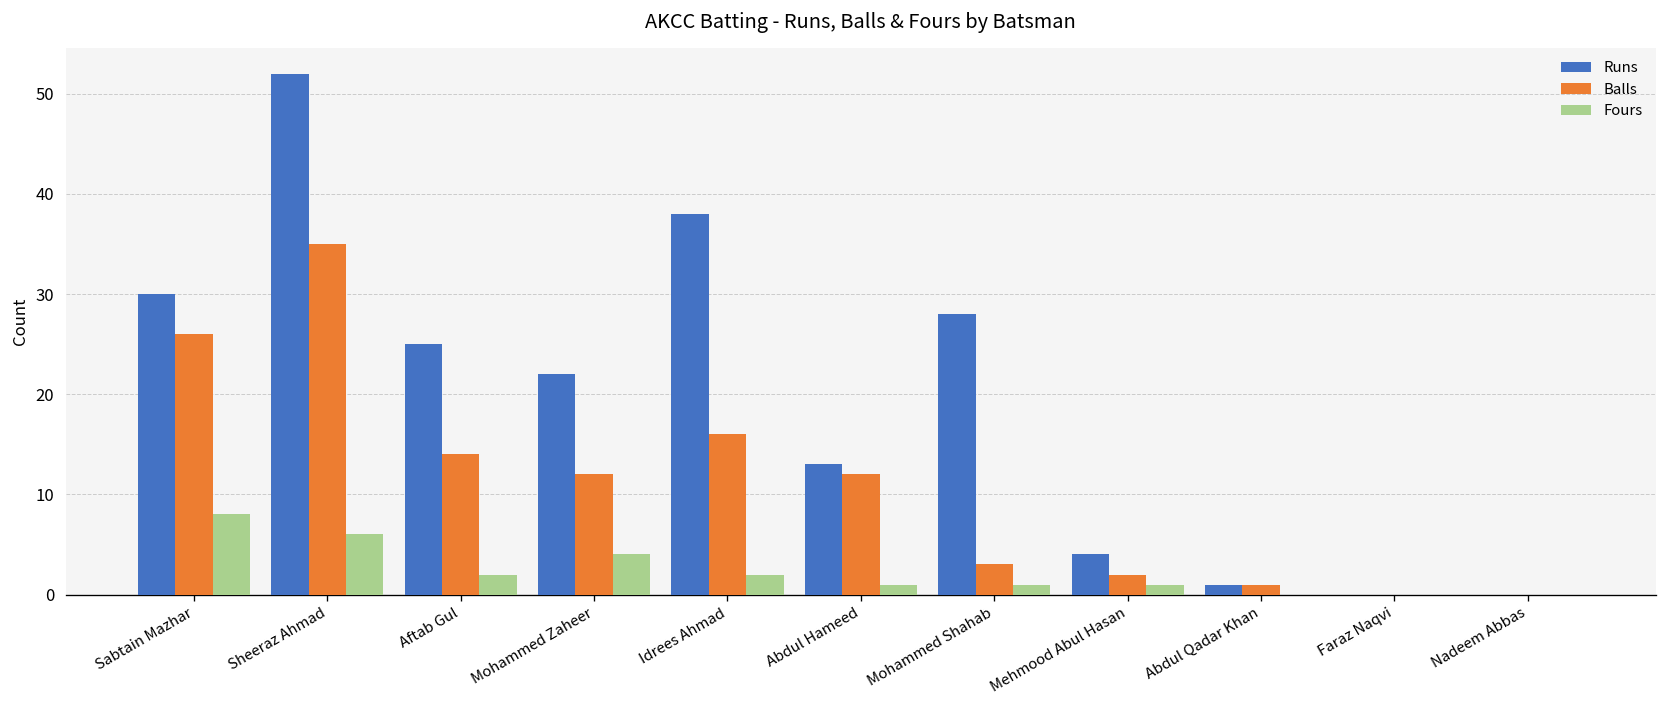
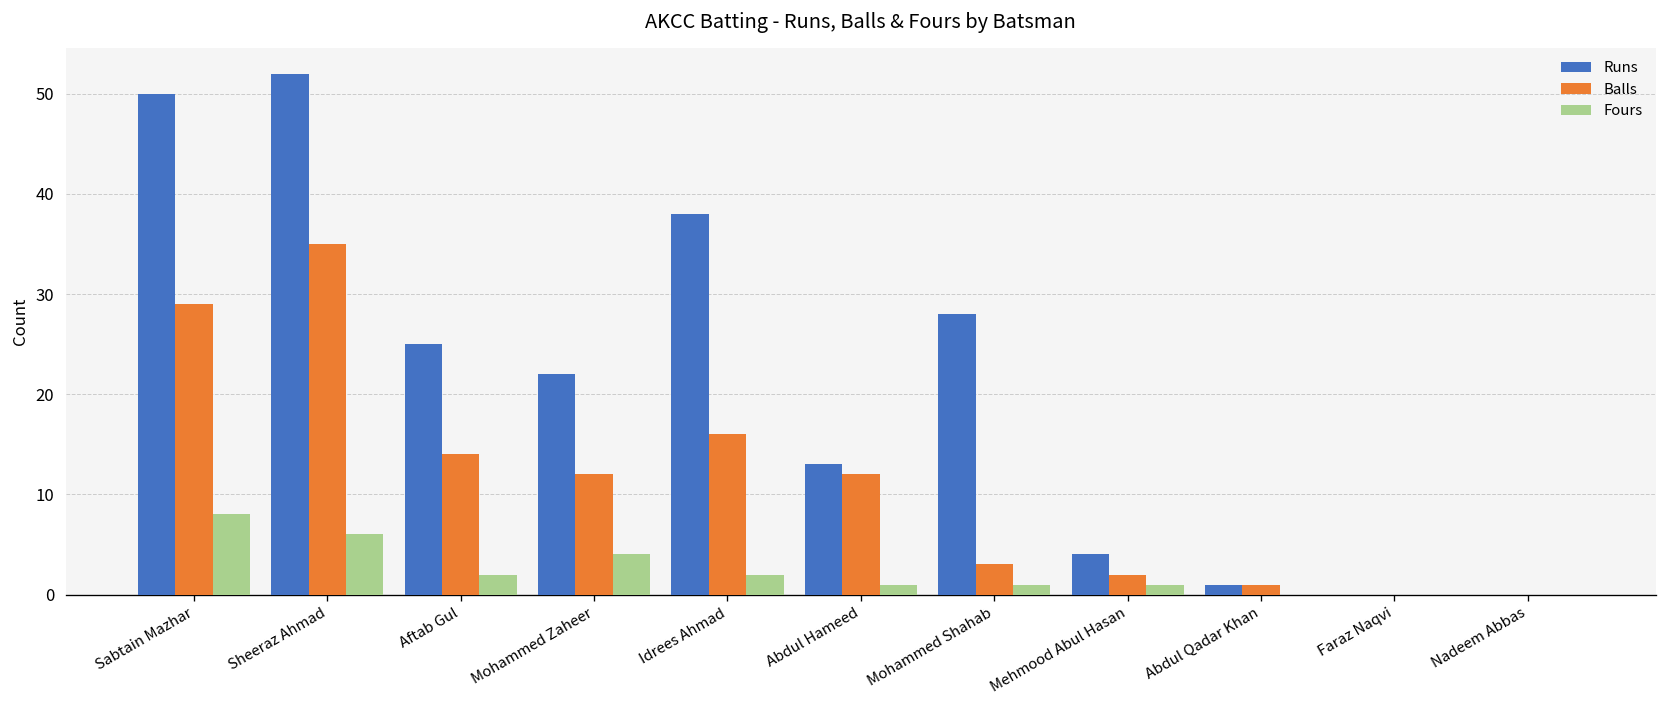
Runs, Sabtain Mazhar: 30 -> 50
Balls, Sabtain Mazhar: 26 -> 29
